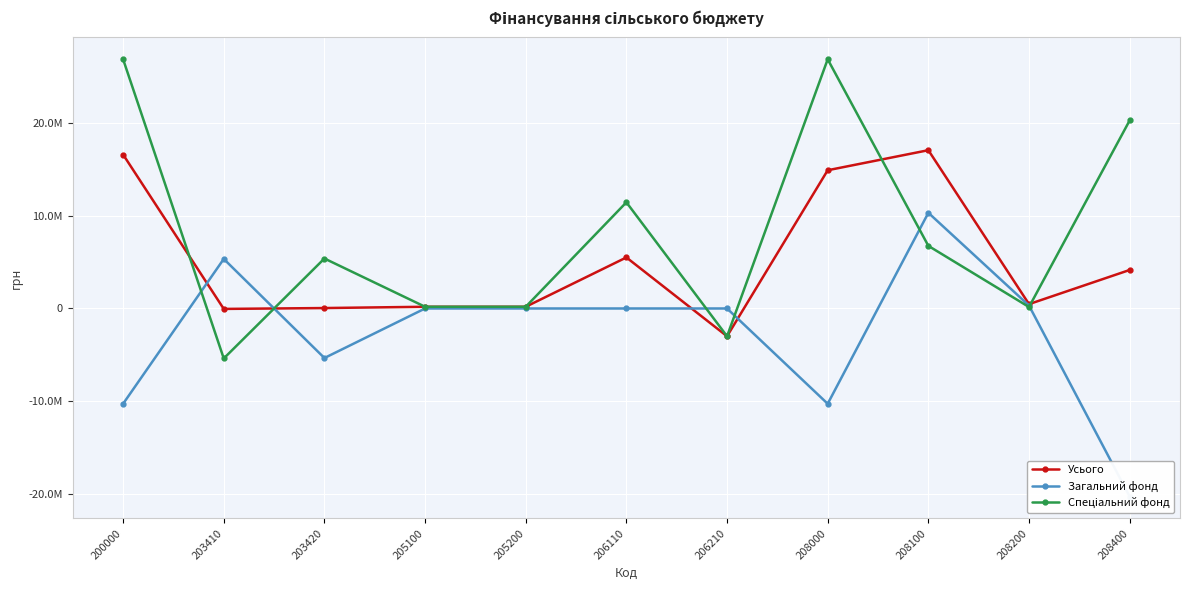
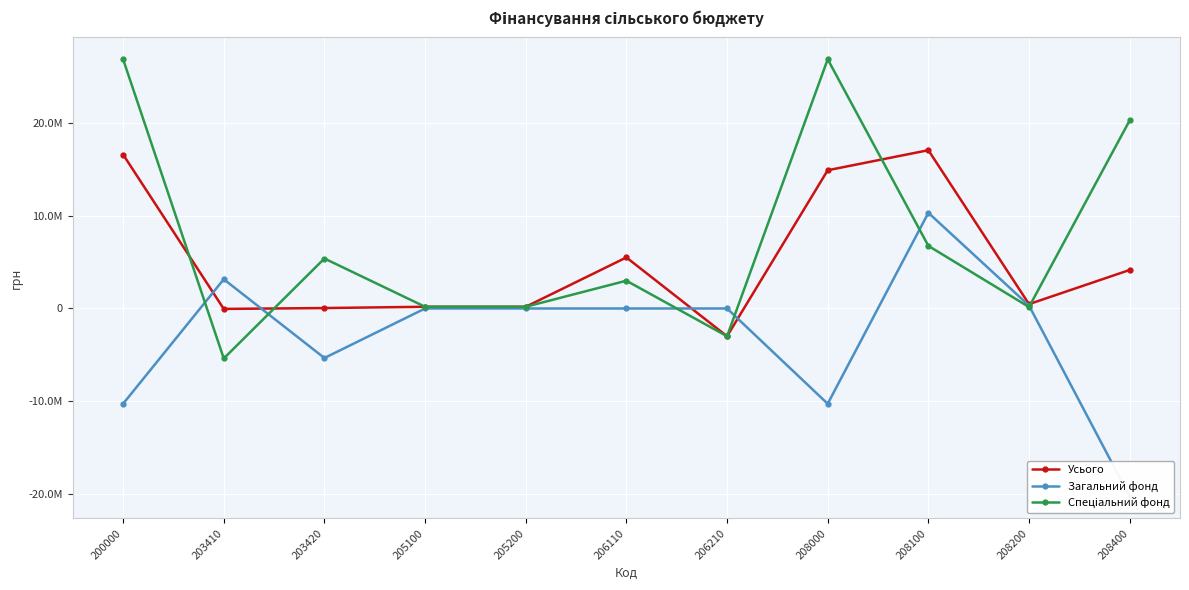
Загальний фонд, 203410: 5000000 -> 3000000
Спеціальний фонд, 206110: 11000000 -> 3000000
